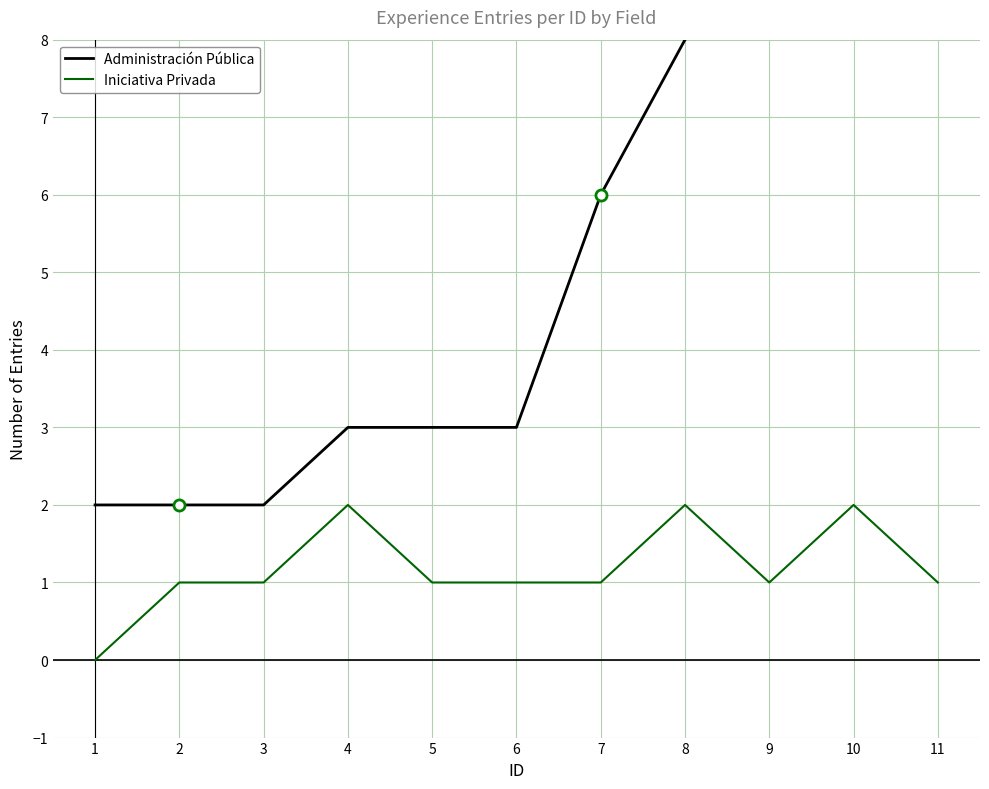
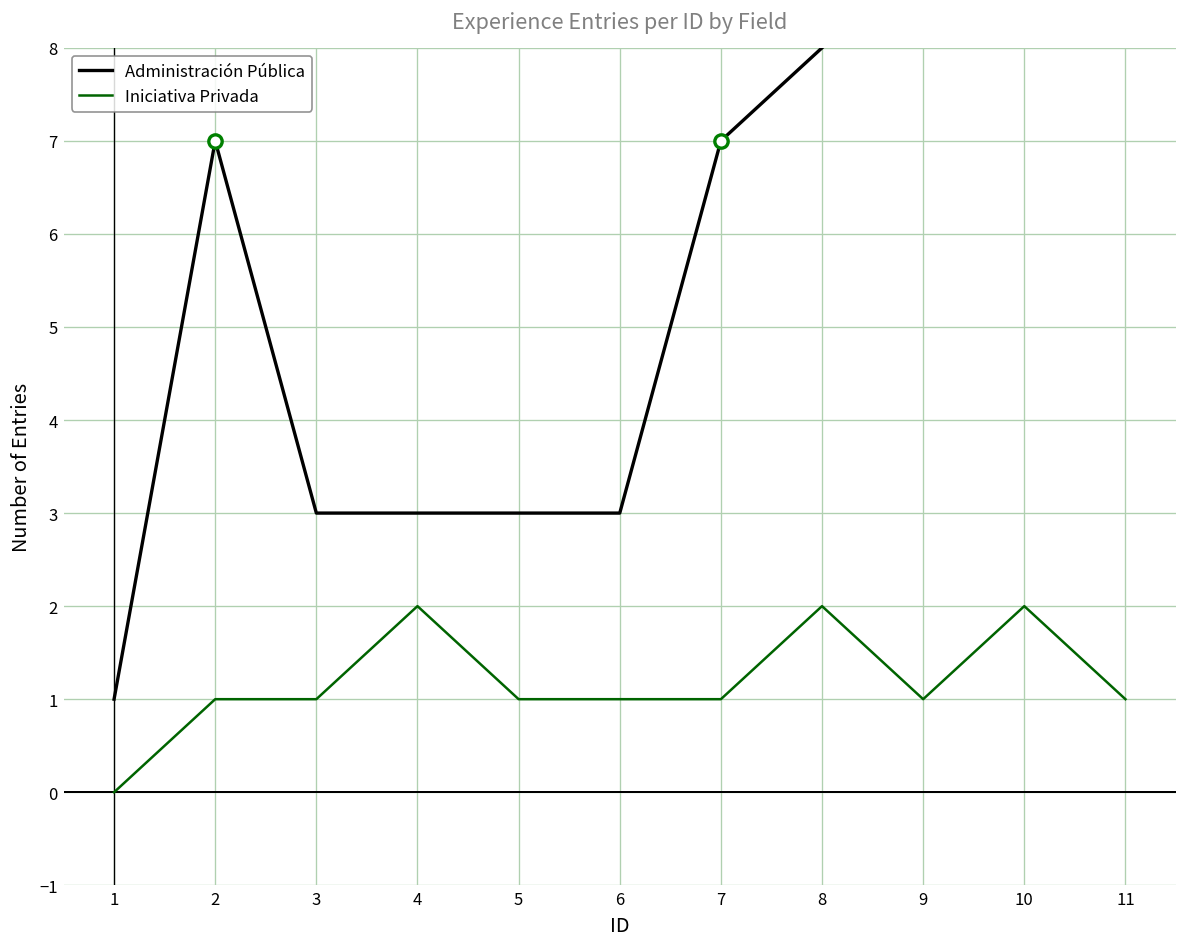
Administración Pública, 1: 2 -> 1
Administración Pública, 2: 2 -> 7
Administración Pública, 3: 2 -> 3
Administración Pública, 7: 6 -> 7
